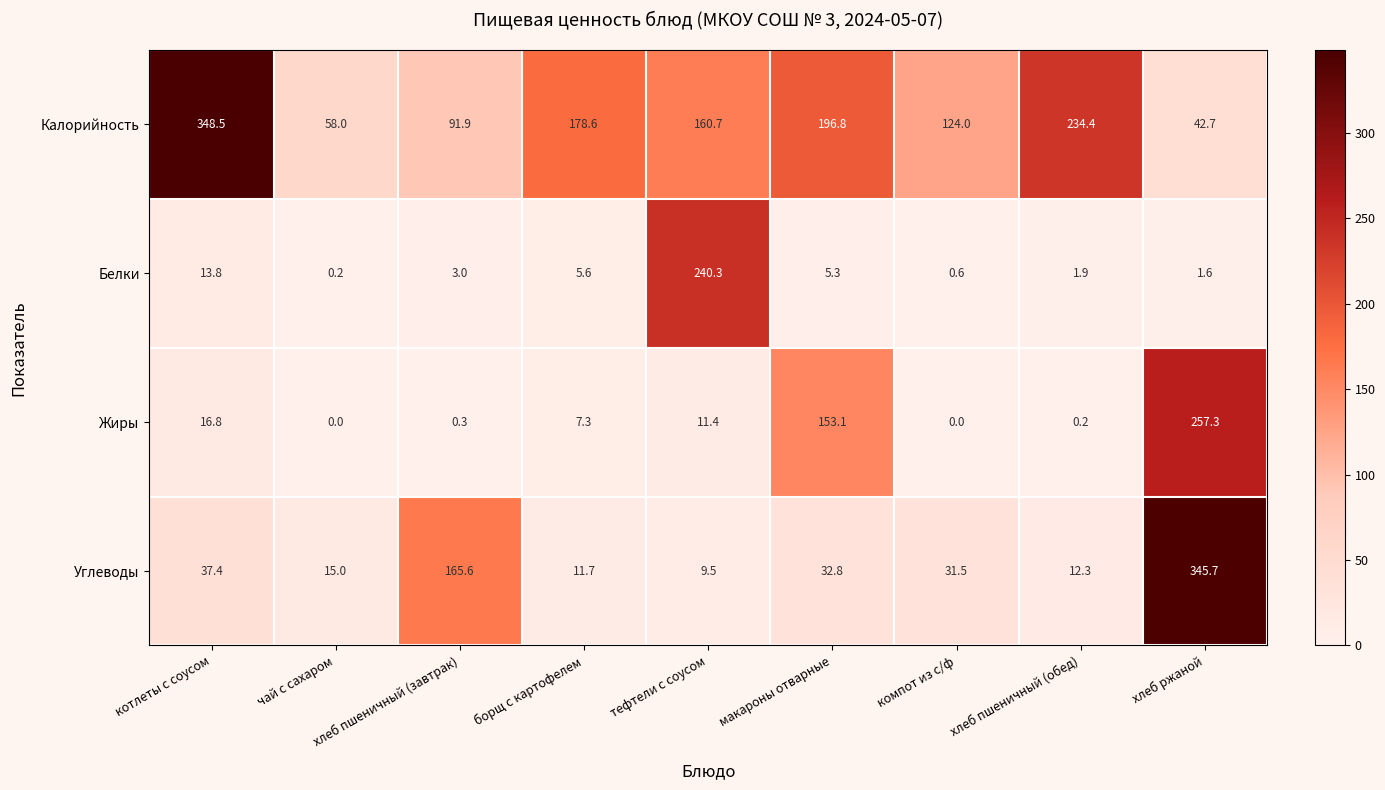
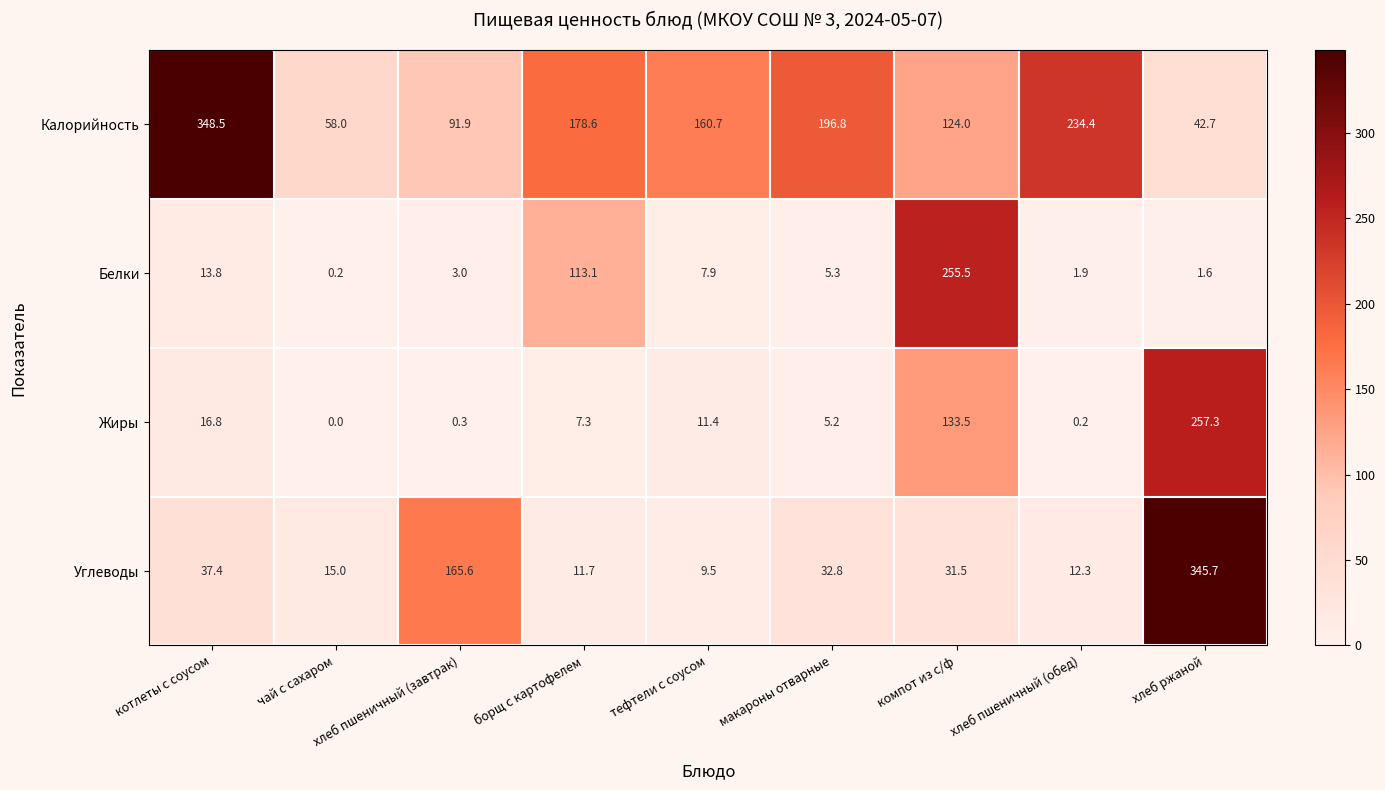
Белки, борщ с картофелем: 5.6 -> 113.1
Белки, тефтели с соусом: 240.3 -> 7.9
Белки, компот из с/ф: 0.6 -> 255.5
Жиры, макароны отварные: 153.1 -> 5.2
Жиры, компот из с/ф: 0.0 -> 133.5
